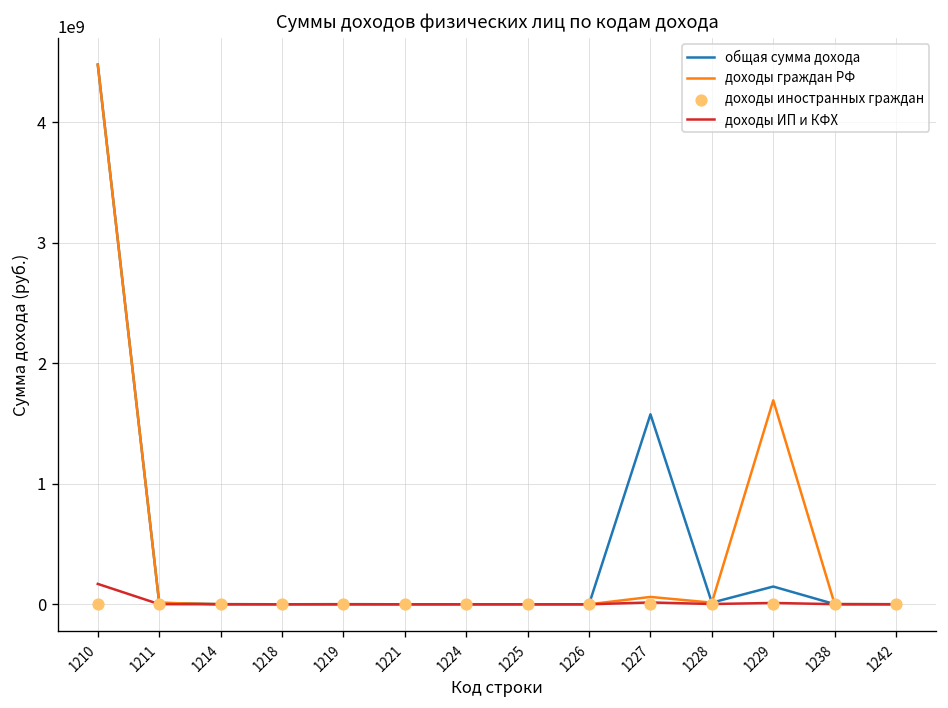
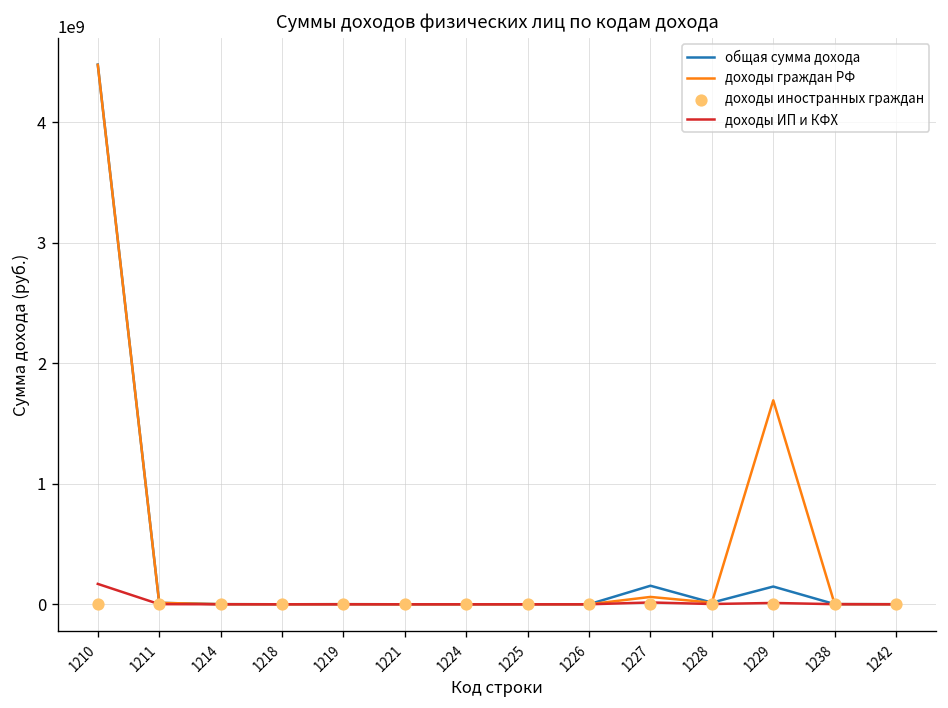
общая сумма дохода, 1227: 1580000000 -> 150000000
